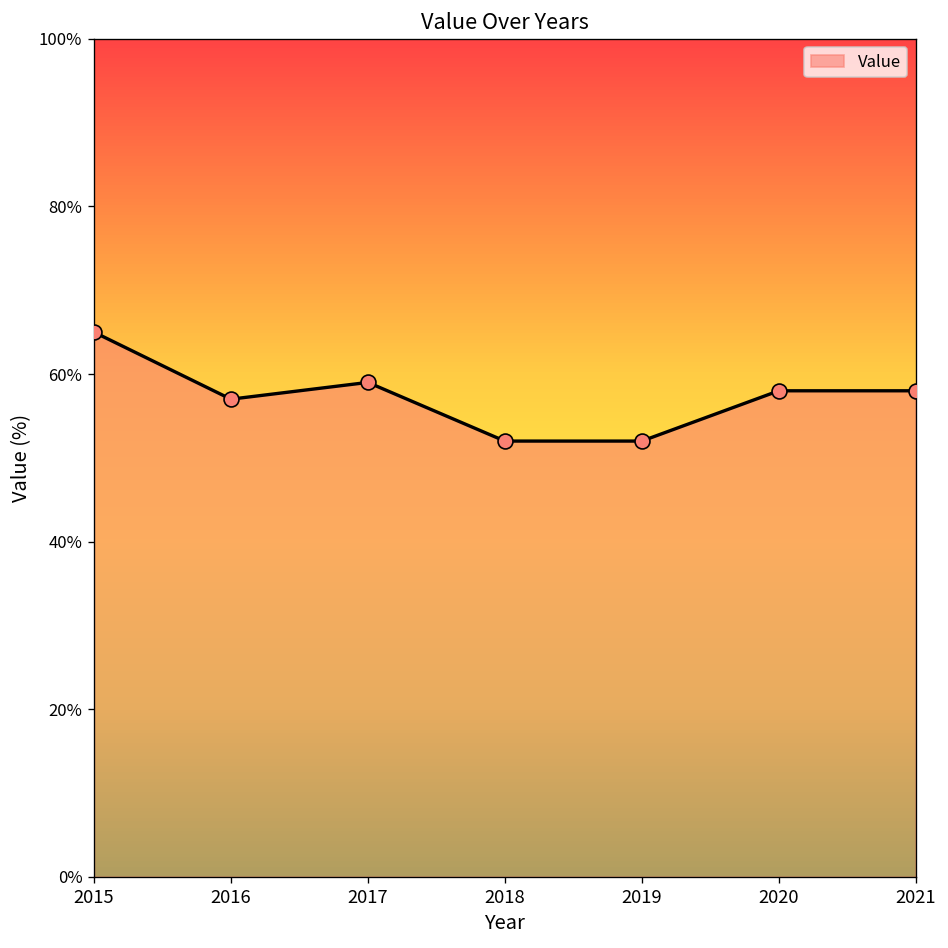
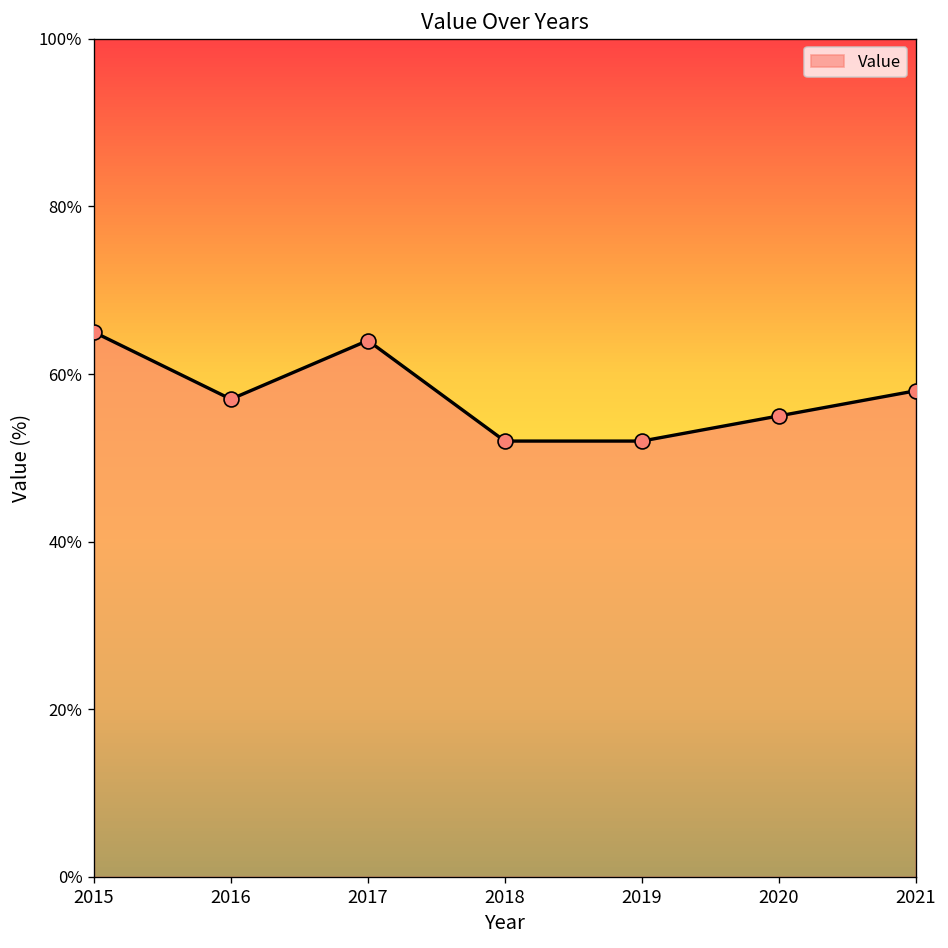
2017: 59% -> 64%
2020: 58% -> 55%
